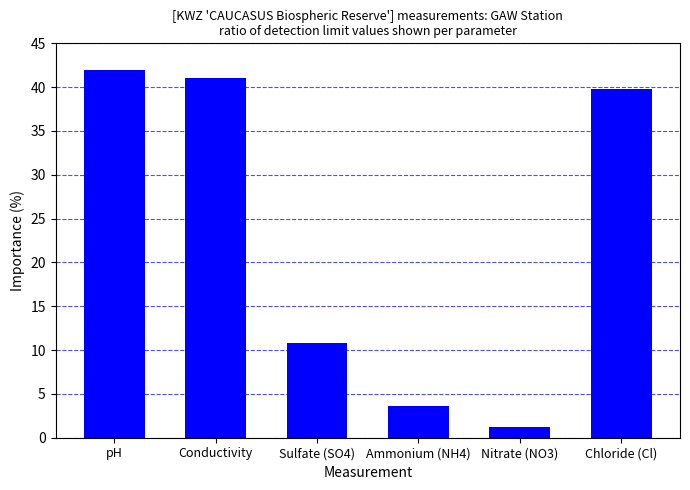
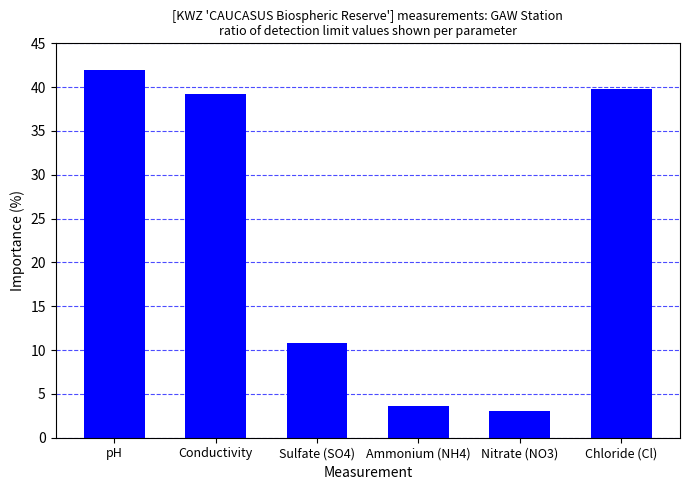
Conductivity: 41 -> 39
Nitrate (NO3): 1 -> 3
